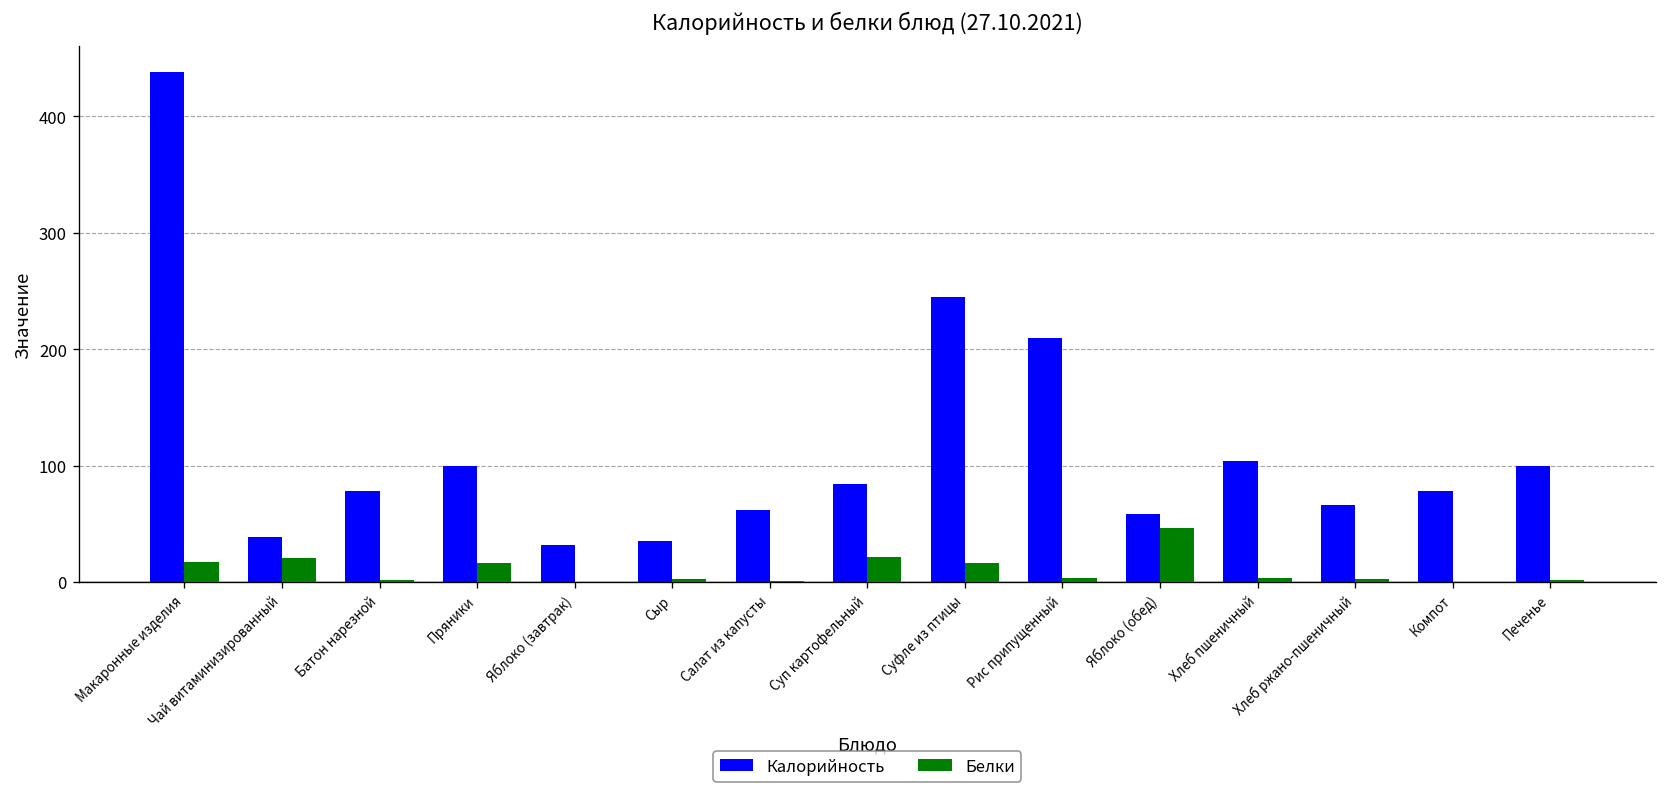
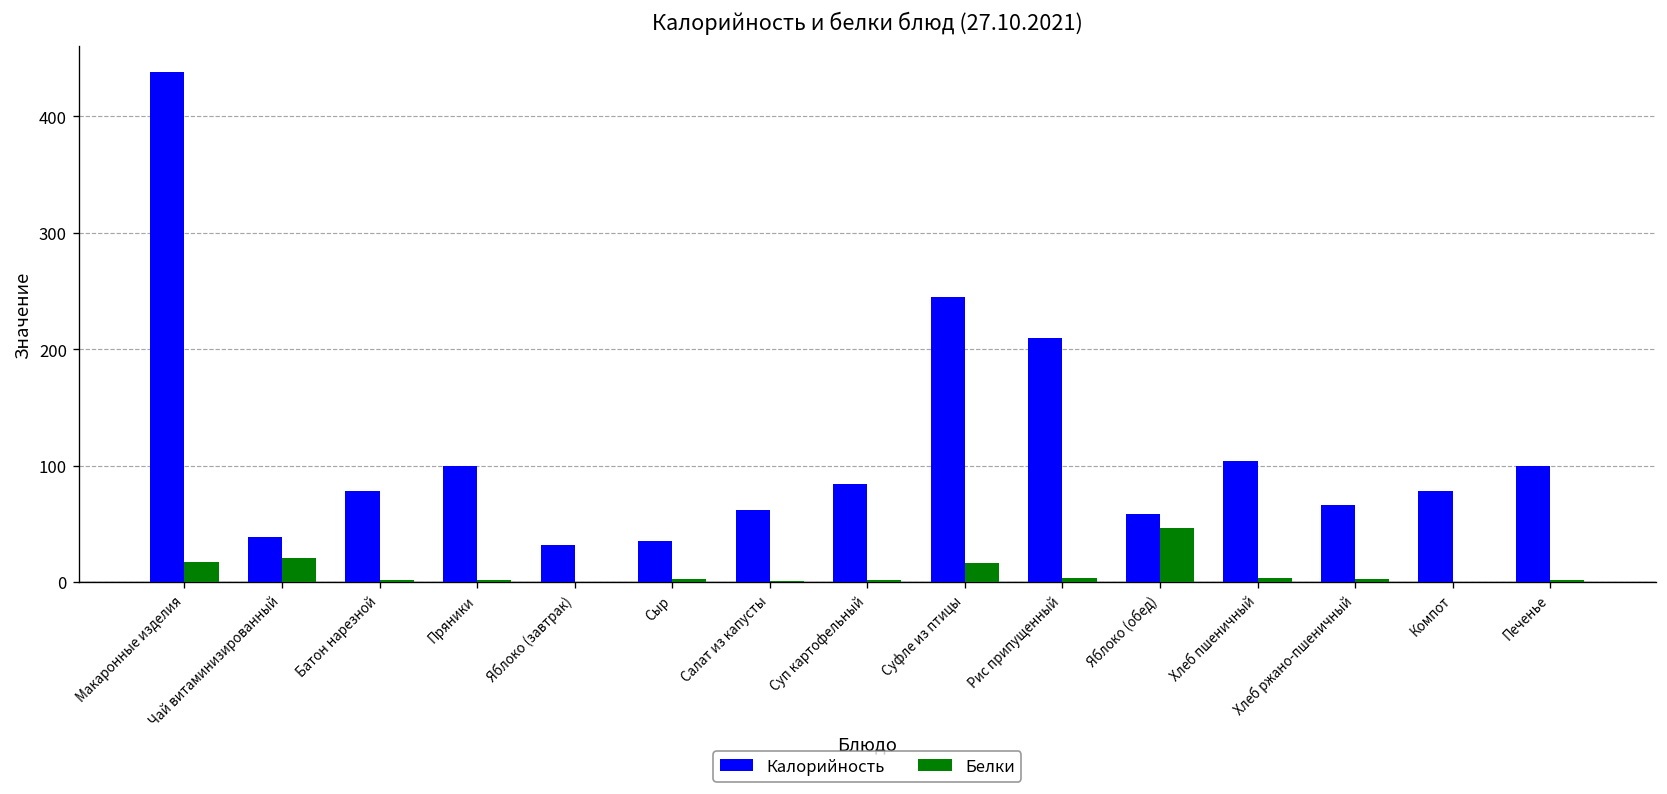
Белки, Пряники: 20 -> 0
Белки, Суп картофельный: 20 -> 0
